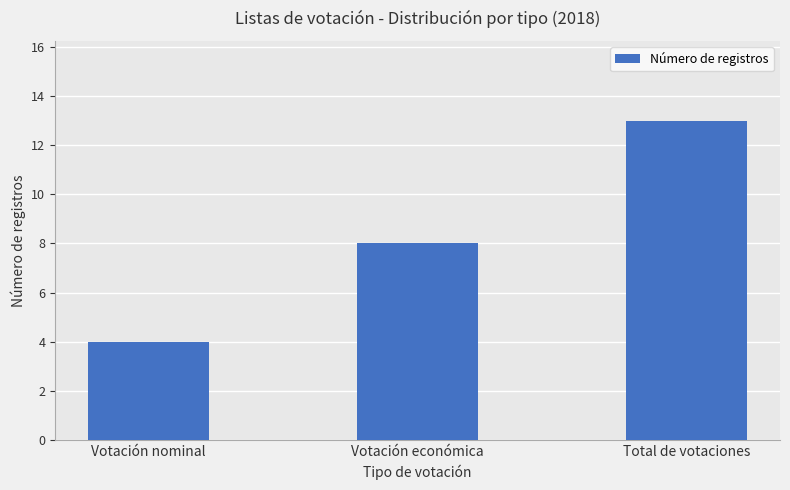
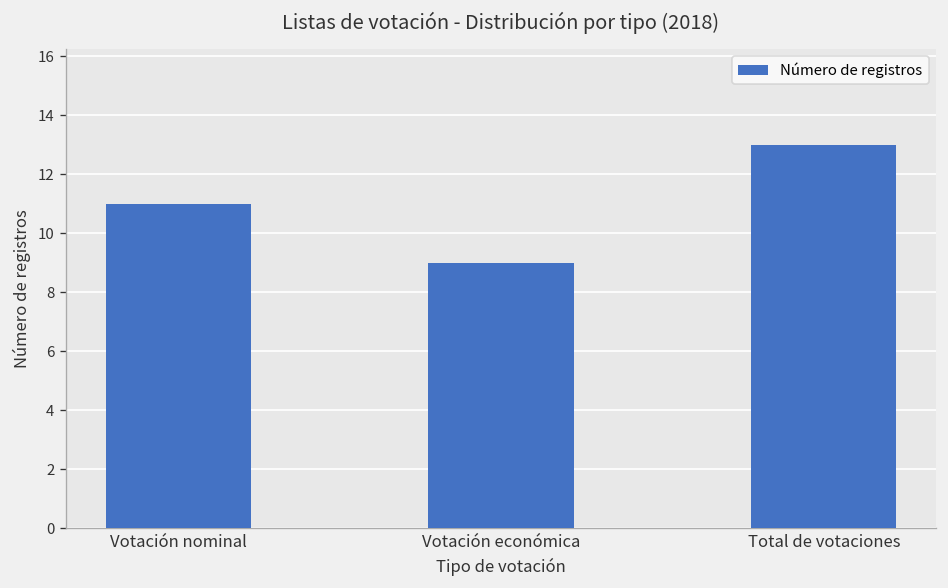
Votación nominal: 4 -> 11
Votación económica: 8 -> 9
